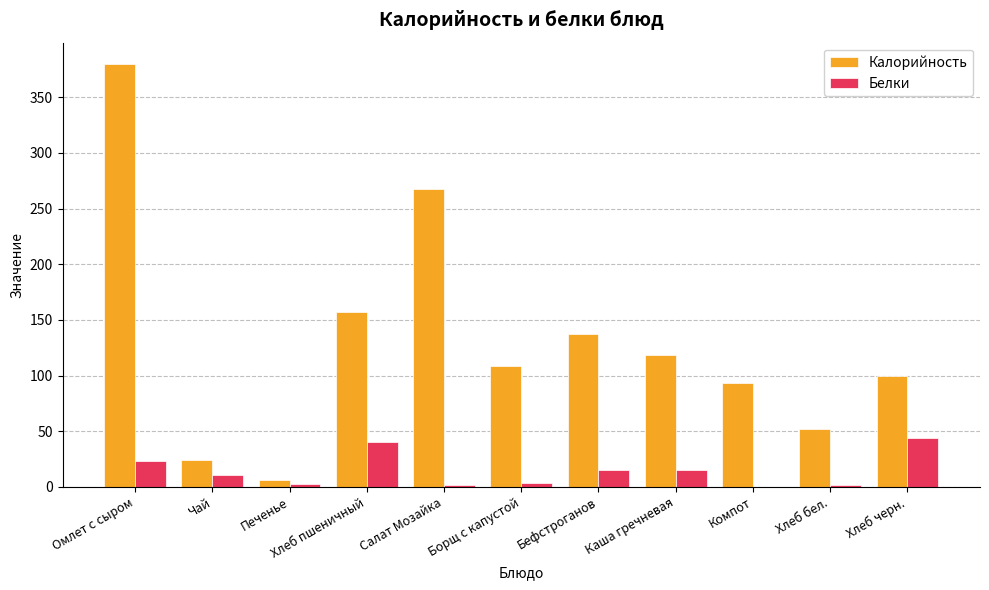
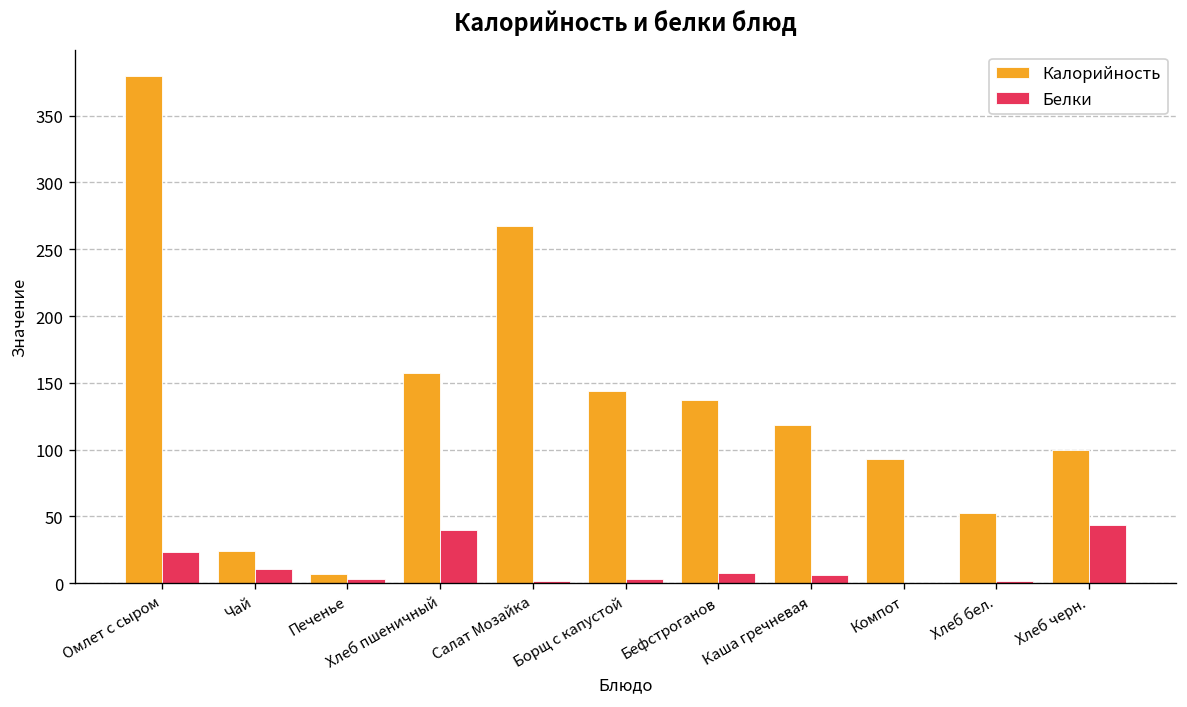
Калорийность, Борщ с капустой: 109 -> 144
Белки, Бефстроганов: 16 -> 7
Белки, Каша гречневая: 16 -> 6
